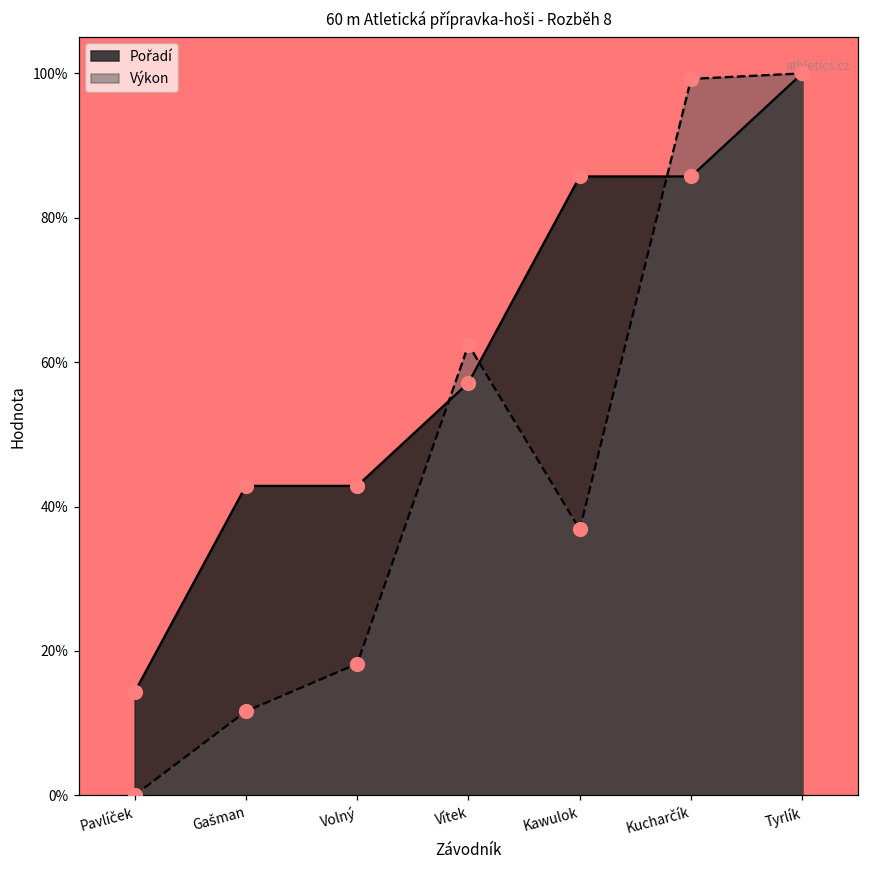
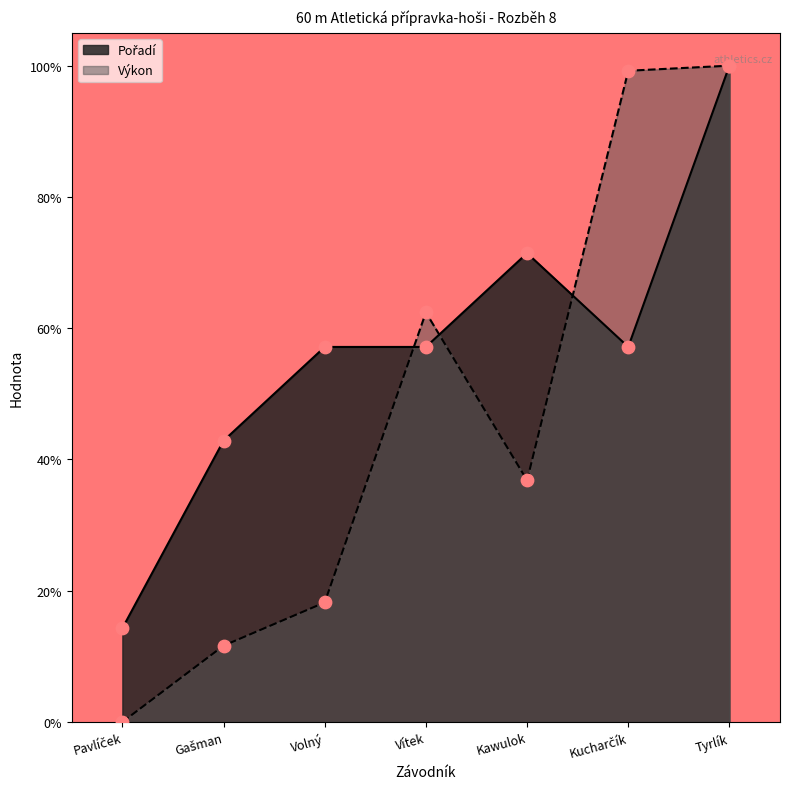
Pořadí, Volný: 43% -> 57%
Pořadí, Kawulok: 86% -> 71%
Pořadí, Kucharčík: 86% -> 57%
